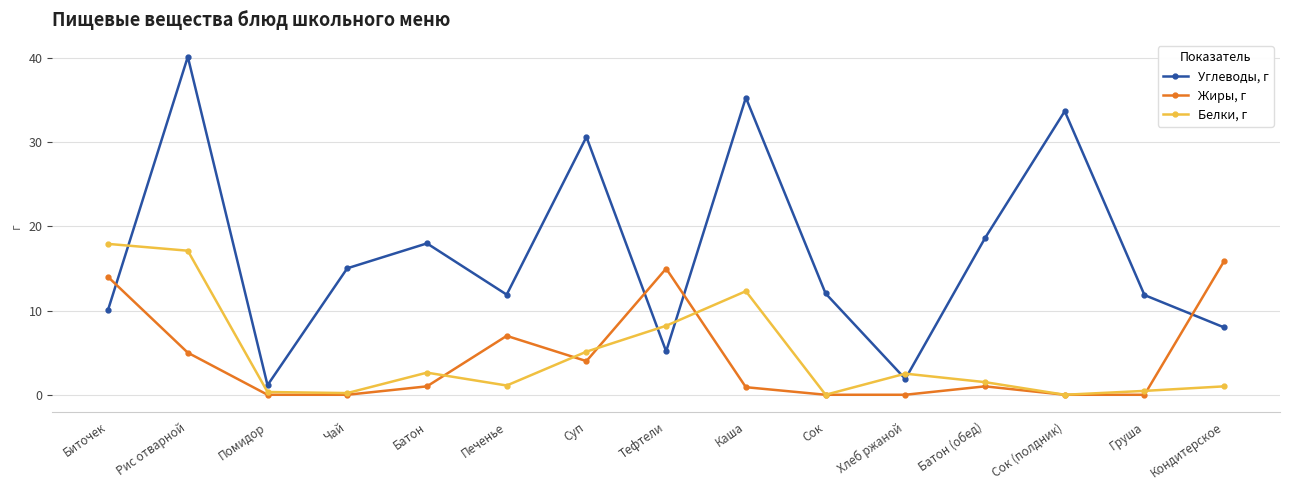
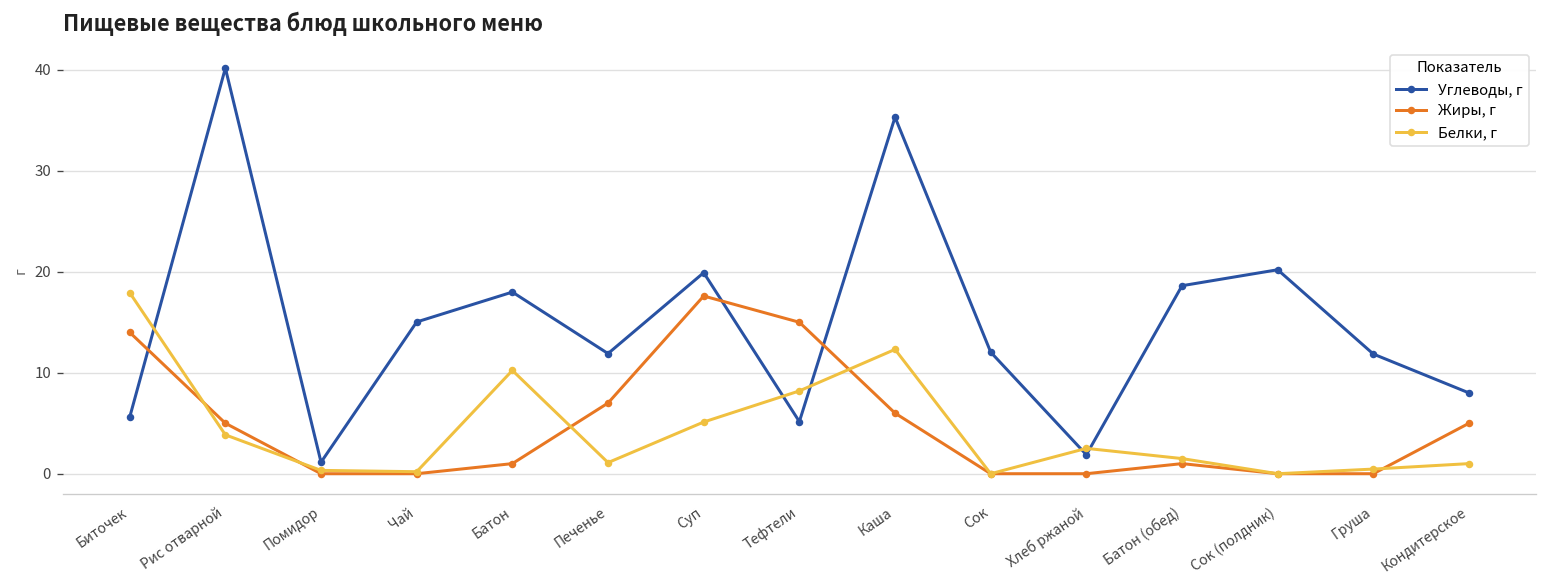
Углеводы, г, Биточек: 10 -> 6
Белки, г, Рис отварной: 17 -> 4
Белки, г, Батон: 3 -> 10
Углеводы, г, Суп: 31 -> 20
Жиры, г, Суп: 4 -> 18
Жиры, г, Каша: 1 -> 6
Углеводы, г, Сок (полдник): 34 -> 20
Жиры, г, Кондитерское: 16 -> 5
